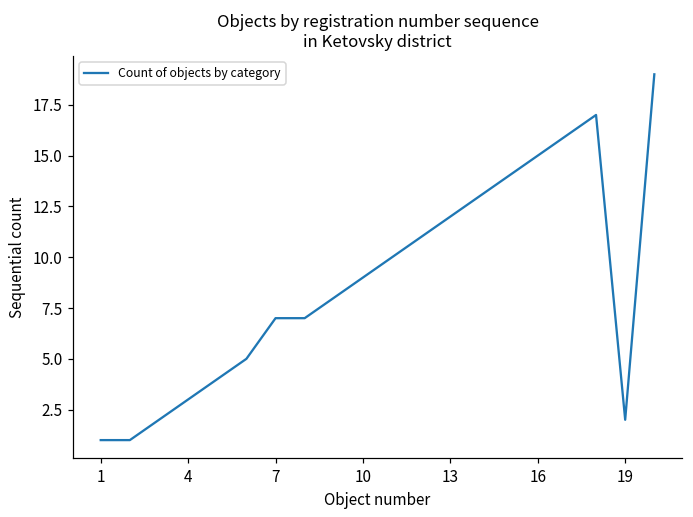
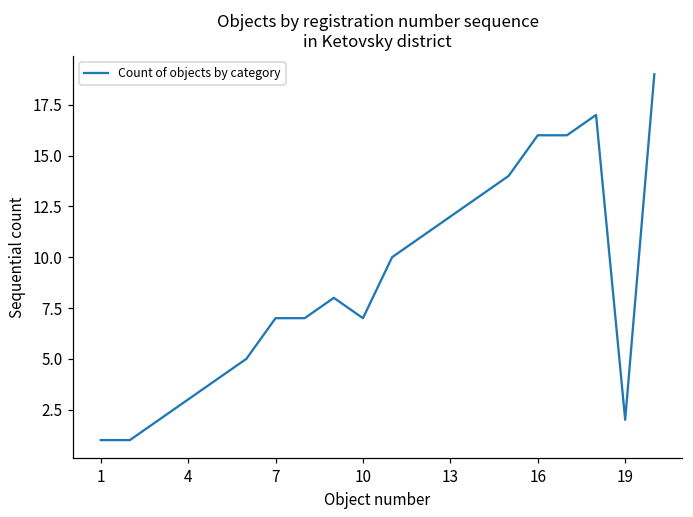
10: 9 -> 7
16: 15 -> 16
